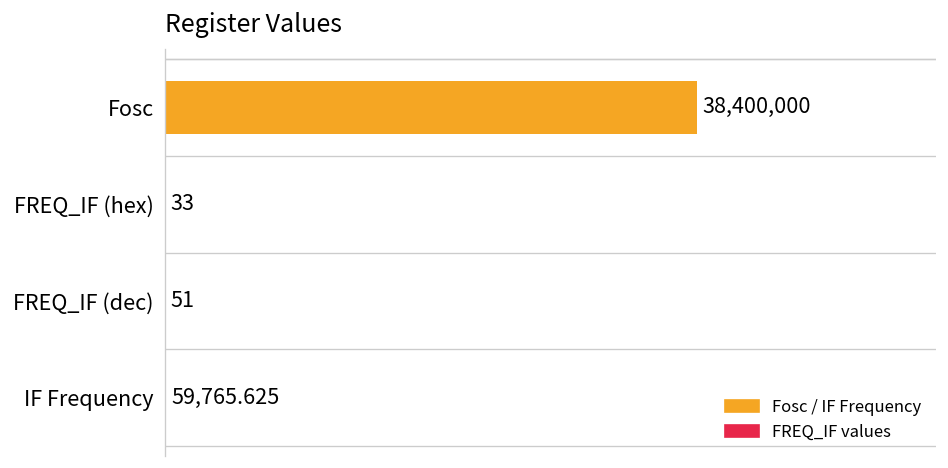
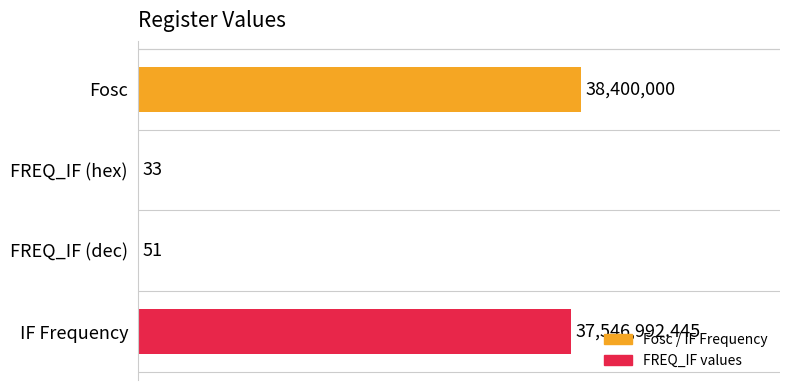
IF Frequency: 59,765.625 -> 37,546,992.445
